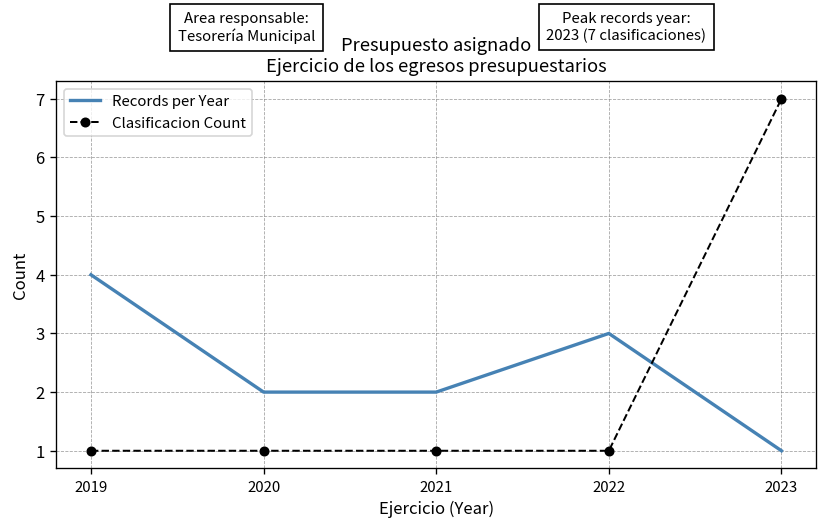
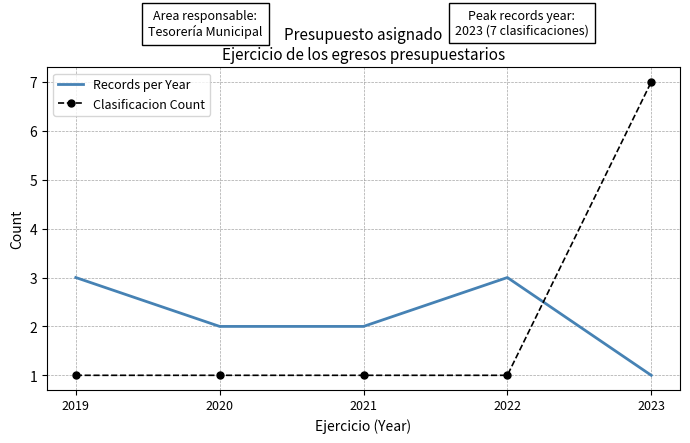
Records per Year, 2019: 4 -> 3
